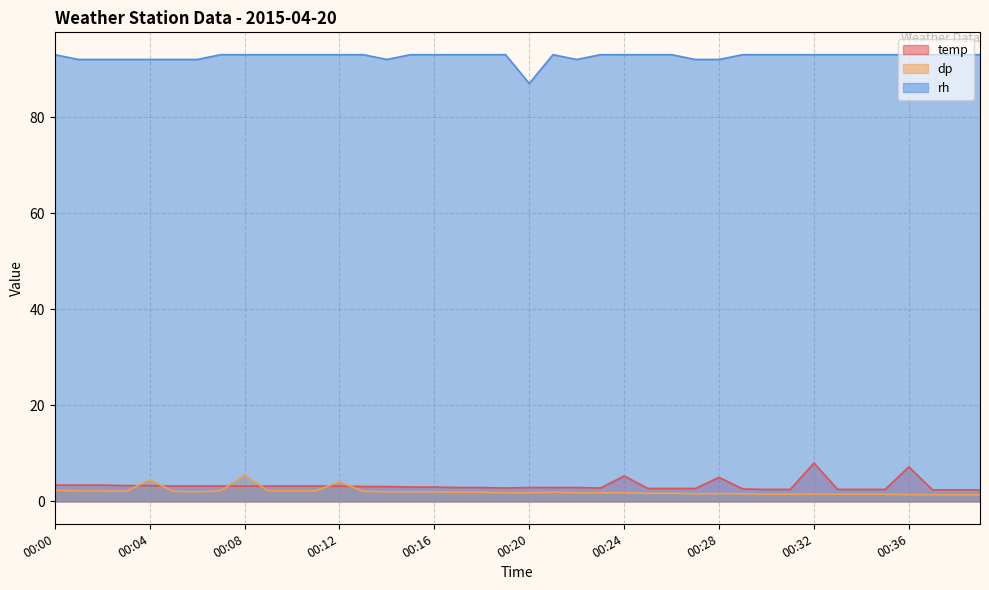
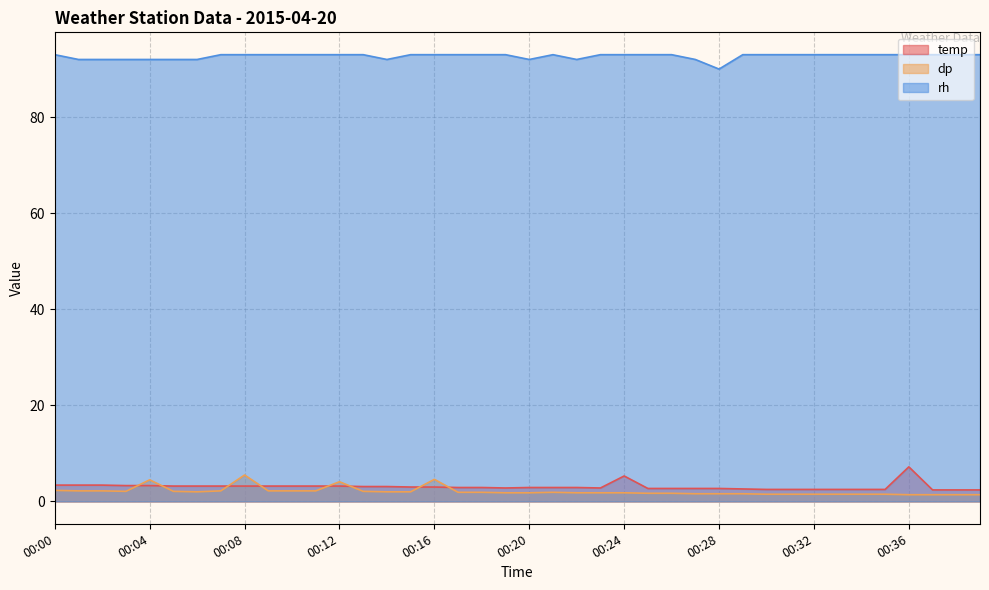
dp, 00:16: 2 -> 5
rh, 00:20: 87 -> 92
temp, 00:28: 5 -> 3
rh, 00:28: 92 -> 90
temp, 00:32: 8 -> 3
